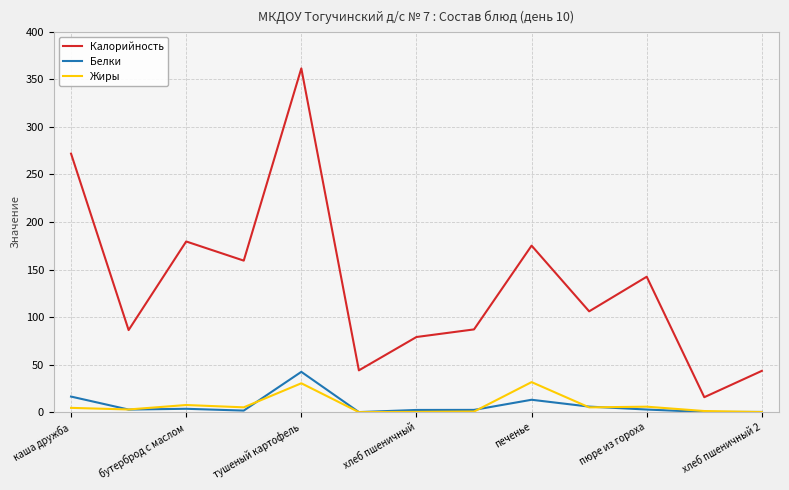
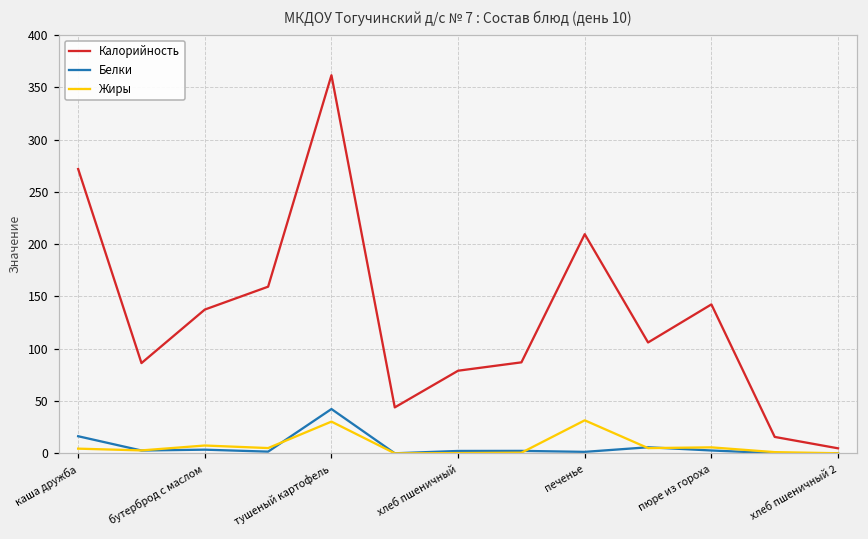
Калорийность, бутерброд с маслом: 180 -> 140
Калорийность, печенье: 180 -> 210
Белки, печенье: 10 -> 0
Калорийность, хлеб пшеничный 2: 40 -> 0
